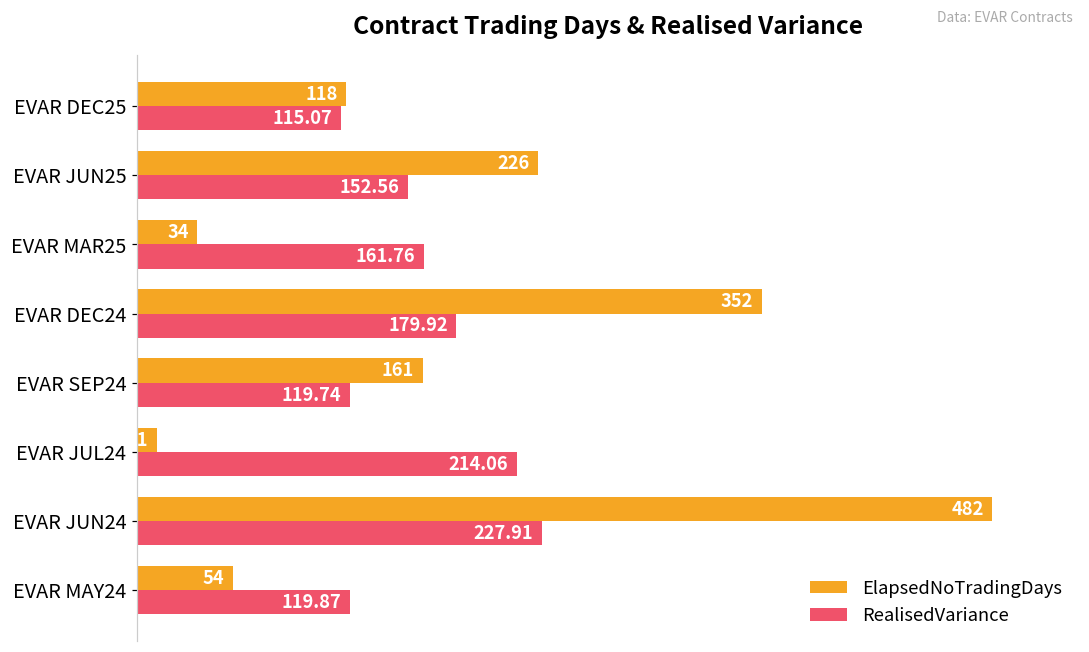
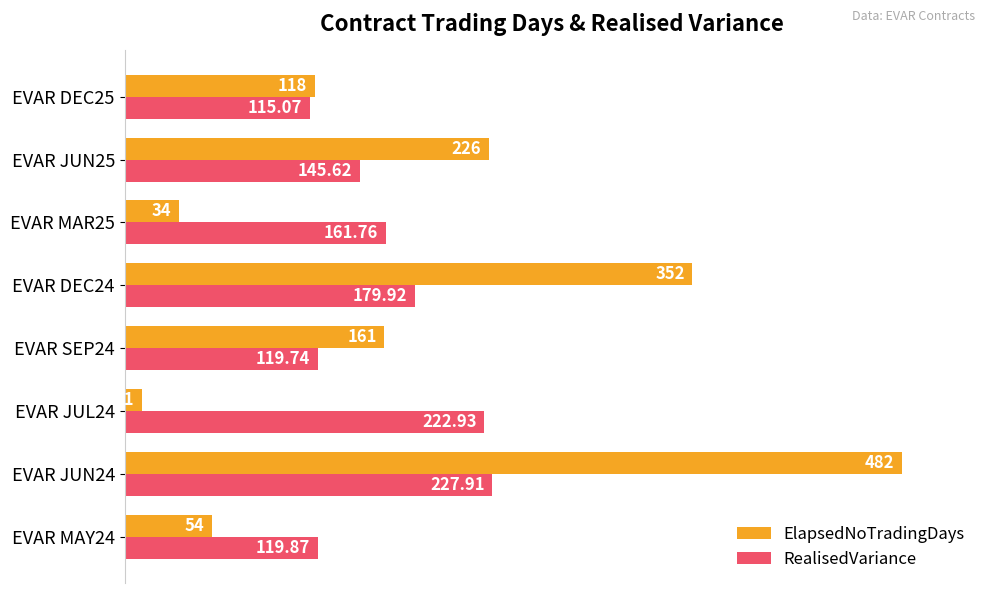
RealisedVariance, EVAR JUN25: 152.56 -> 145.62
RealisedVariance, EVAR JUL24: 214.06 -> 222.93
